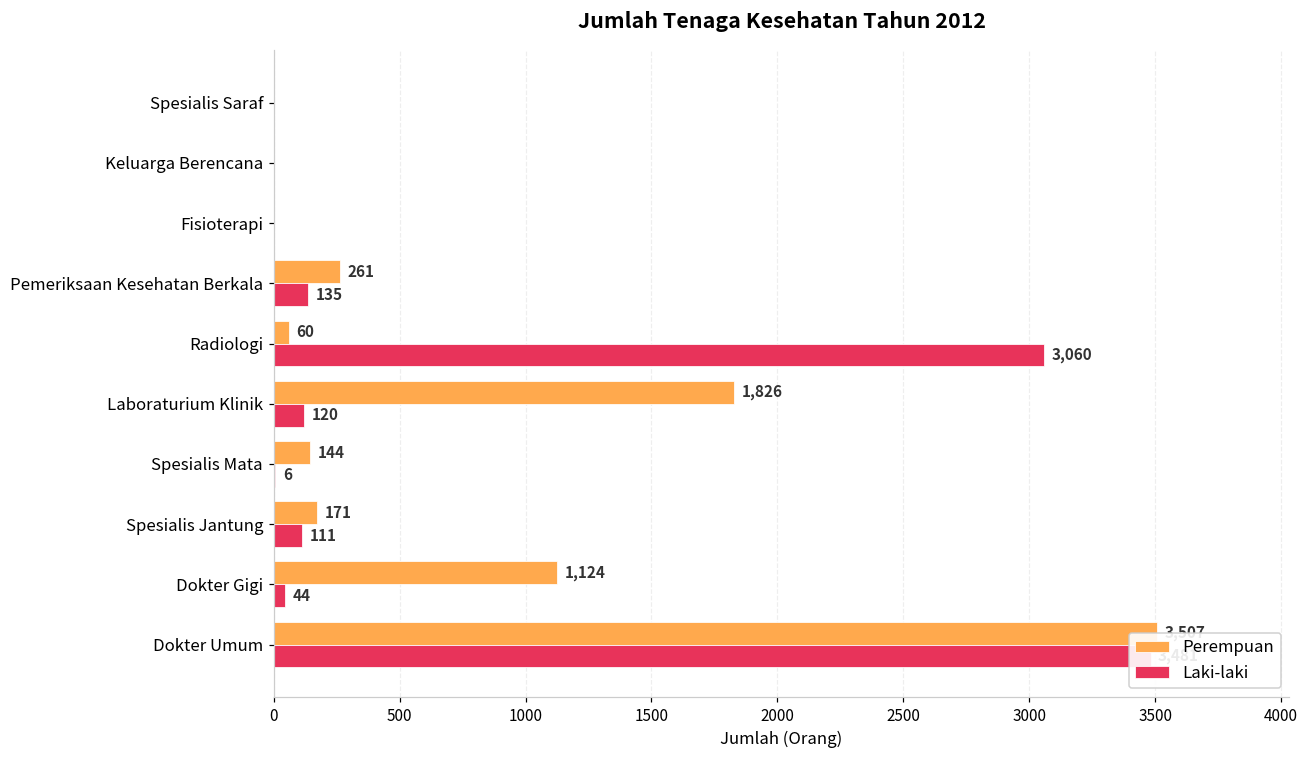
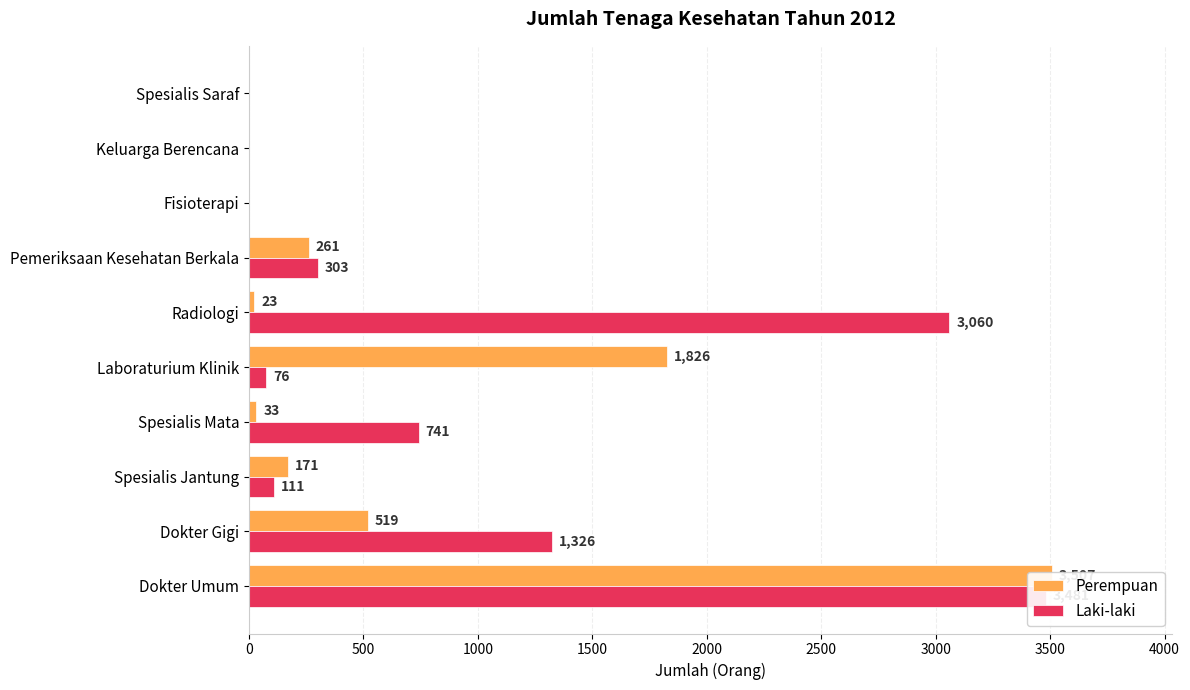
Laki-laki, Pemeriksaan Kesehatan Berkala: 135 -> 303
Perempuan, Radiologi: 60 -> 23
Laki-laki, Laboraturium Klinik: 120 -> 76
Perempuan, Spesialis Mata: 144 -> 33
Laki-laki, Spesialis Mata: 6 -> 741
Perempuan, Dokter Gigi: 1,124 -> 519
Laki-laki, Dokter Gigi: 44 -> 1,326
